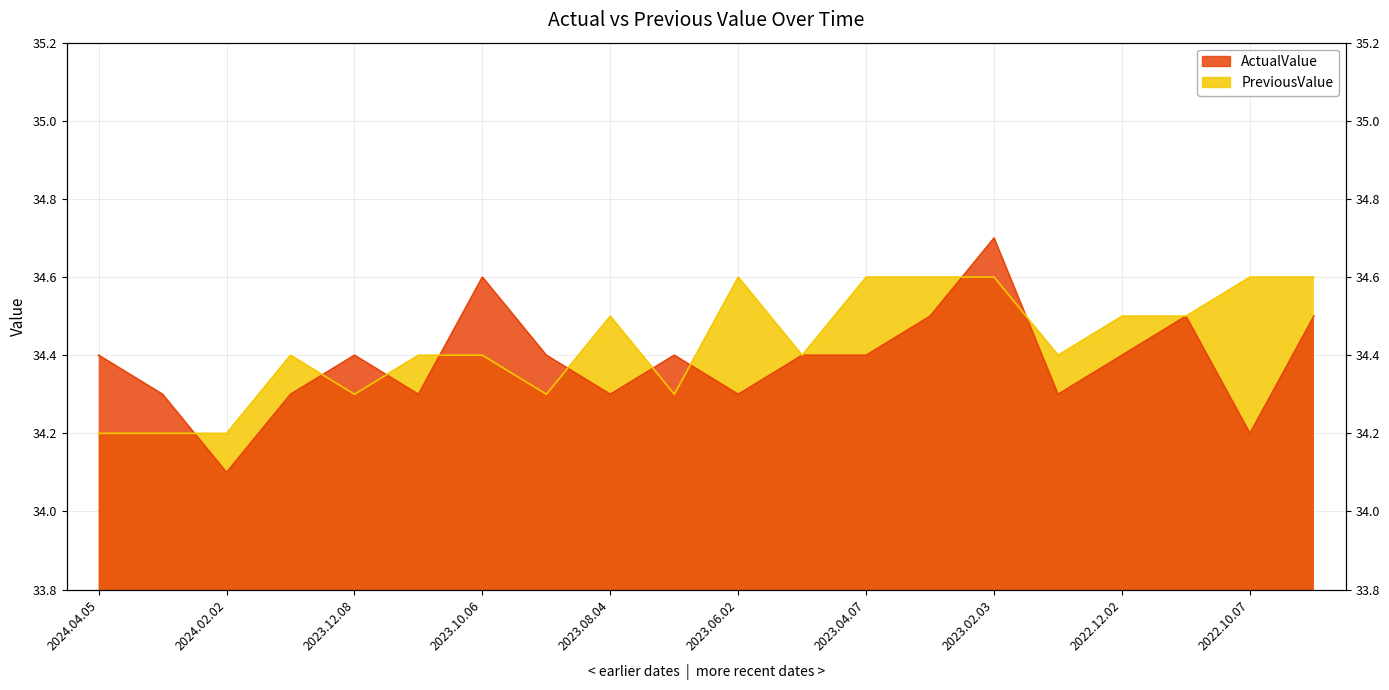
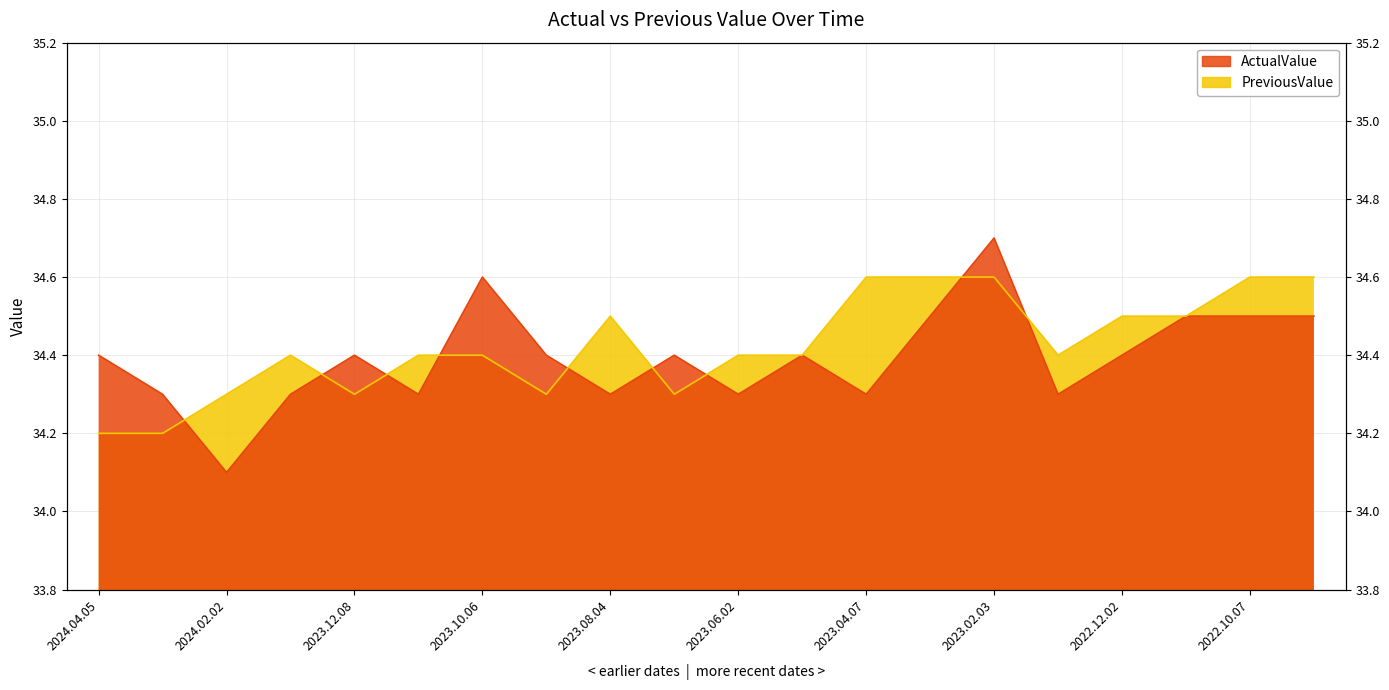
PreviousValue, 2024.02.02: 34.2 -> 34.3
PreviousValue, 2023.06.02: 34.6 -> 34.4
ActualValue, 2023.04.07: 34.4 -> 34.3
ActualValue, 2022.10.07: 34.2 -> 34.5
